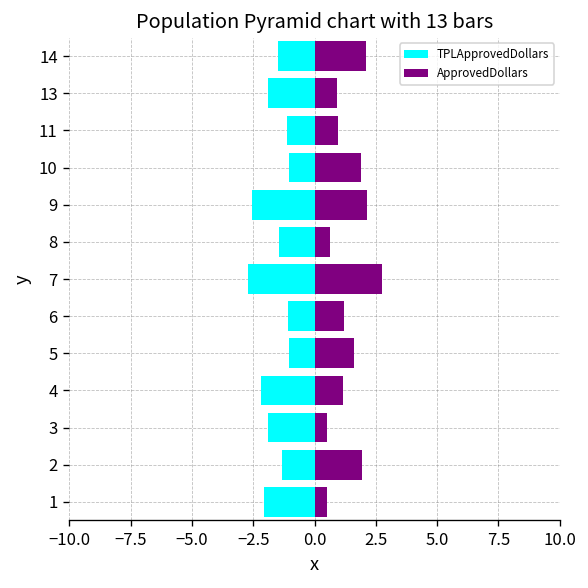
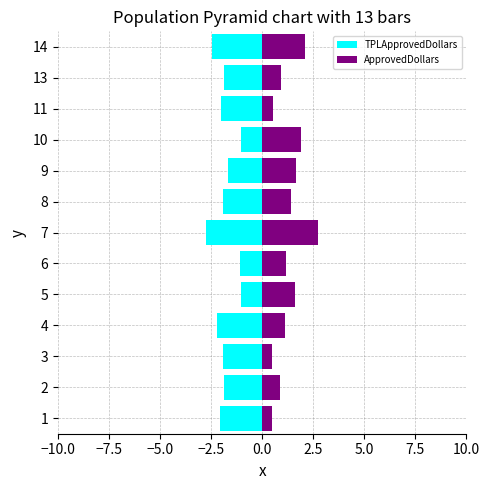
TPLApprovedDollars, 14: -1.5 -> -2.4
TPLApprovedDollars, 11: -1.1 -> -2.0
ApprovedDollars, 11: 0.9 -> 0.5
TPLApprovedDollars, 9: -2.5 -> -1.7
ApprovedDollars, 9: 2.1 -> 1.7
TPLApprovedDollars, 8: -1.4 -> -1.9
ApprovedDollars, 8: 0.6 -> 1.4
TPLApprovedDollars, 2: -1.3 -> -1.9
ApprovedDollars, 2: 1.9 -> 0.9
